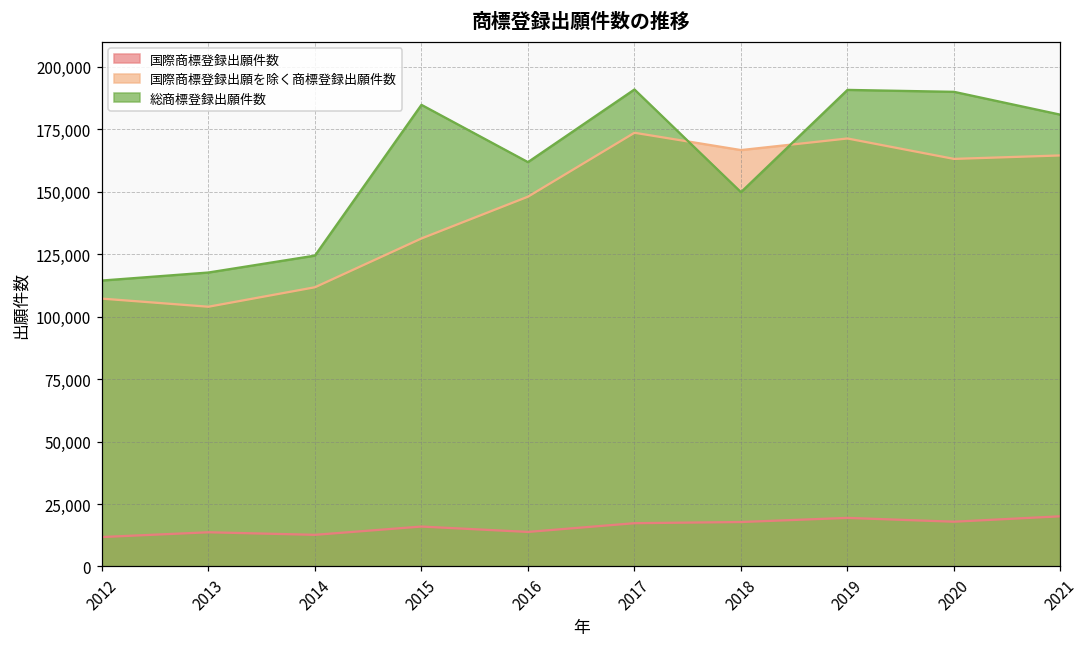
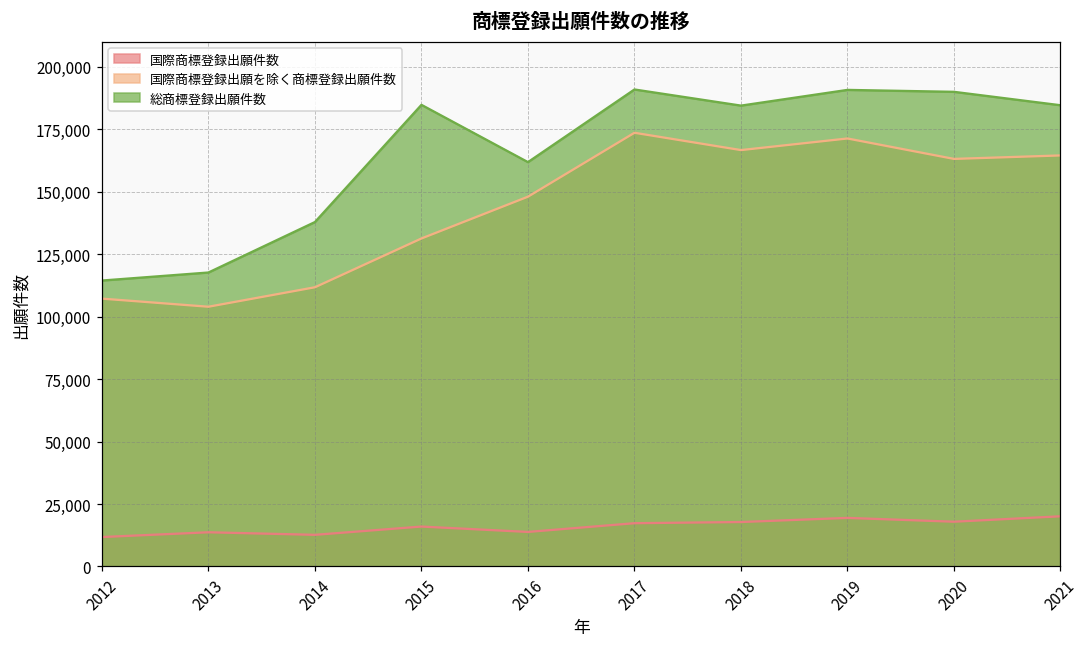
総商標登録出願件数, 2014: 124,000 -> 138,000
総商標登録出願件数, 2018: 150,000 -> 184,000
総商標登録出願件数, 2021: 181,000 -> 185,000
